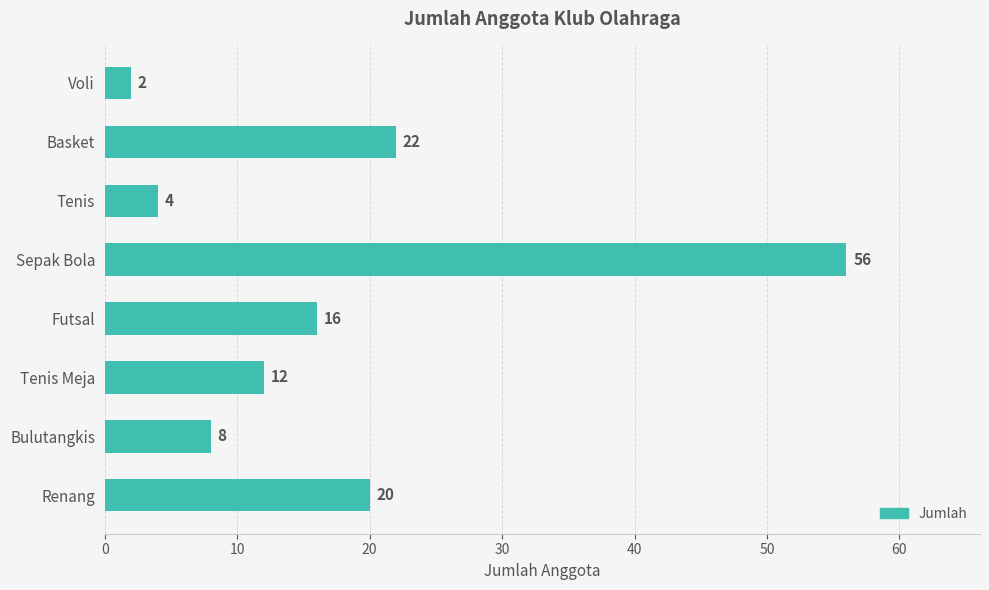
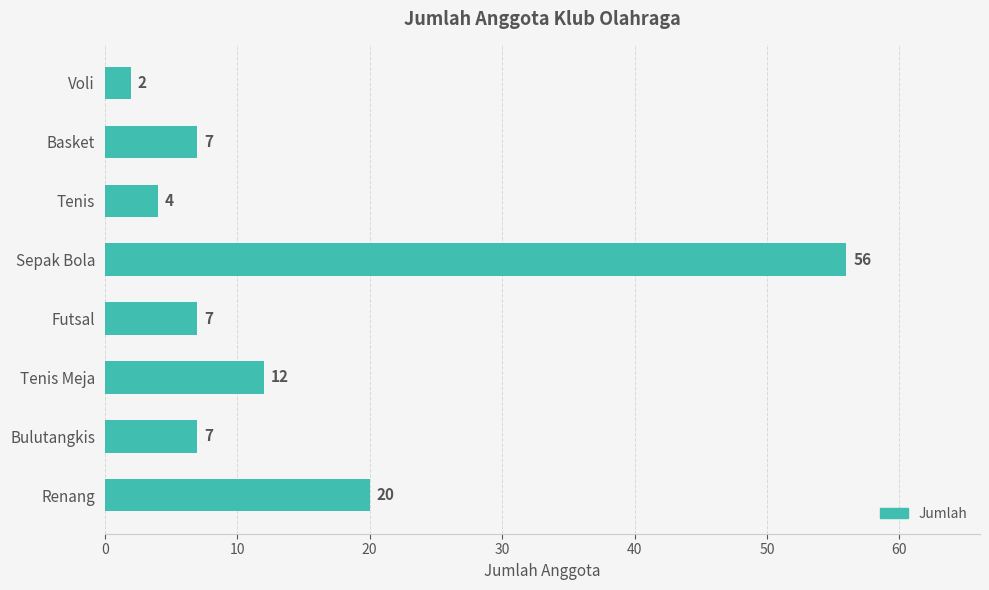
Basket: 22 -> 7
Futsal: 16 -> 7
Bulutangkis: 8 -> 7
